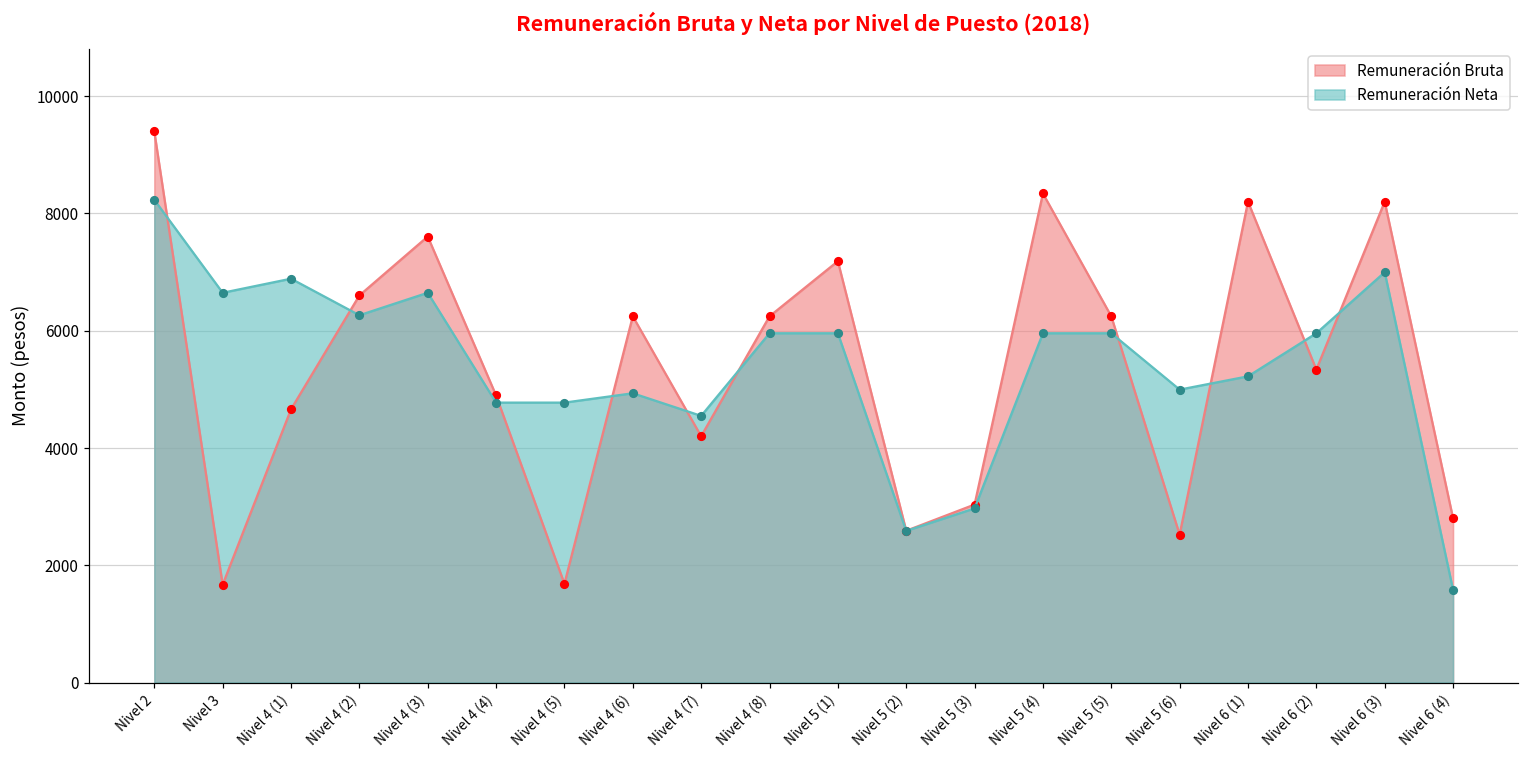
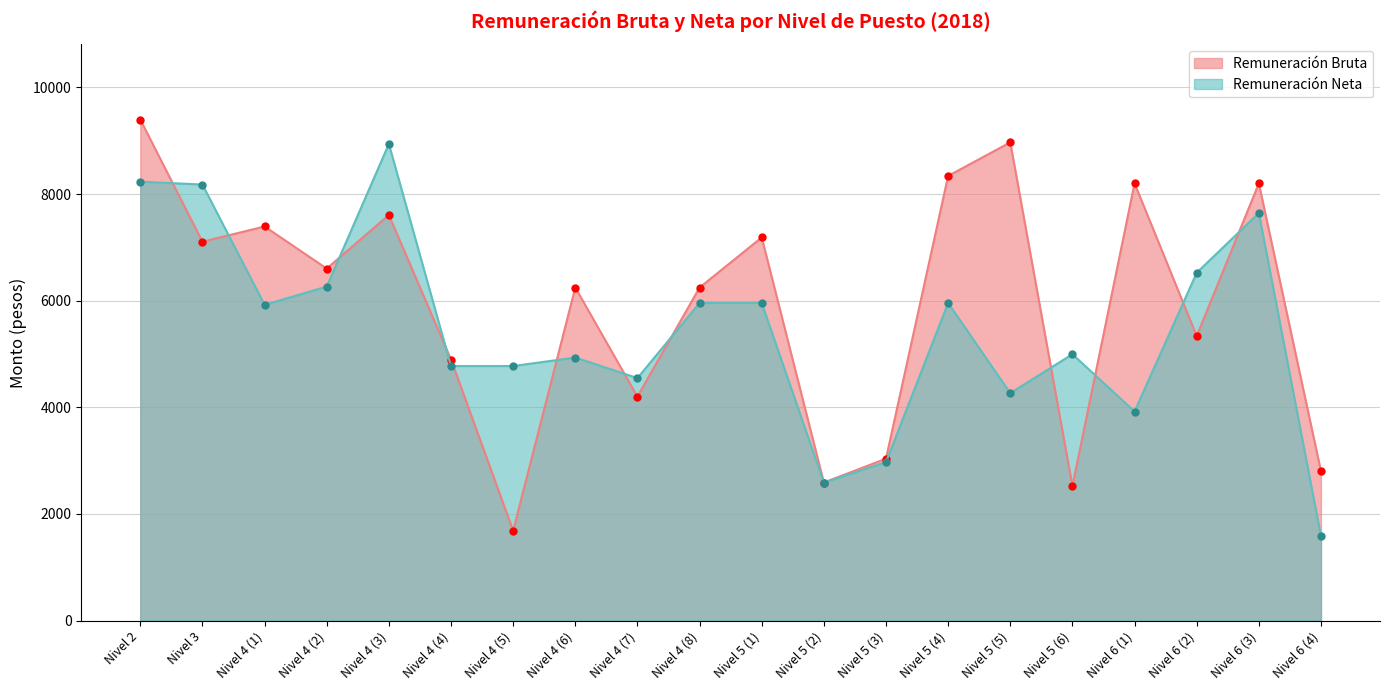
Remuneración Bruta, Nivel 3: 1700 -> 7100
Remuneración Neta, Nivel 3: 6600 -> 8200
Remuneración Bruta, Nivel 4 (1): 4700 -> 7400
Remuneración Neta, Nivel 4 (1): 6900 -> 5900
Remuneración Neta, Nivel 4 (3): 6600 -> 8900
Remuneración Bruta, Nivel 5 (5): 6200 -> 9000
Remuneración Neta, Nivel 5 (5): 6000 -> 4300
Remuneración Neta, Nivel 6 (1): 5200 -> 3900
Remuneración Neta, Nivel 6 (2): 6000 -> 6500
Remuneración Neta, Nivel 6 (3): 7000 -> 7600
